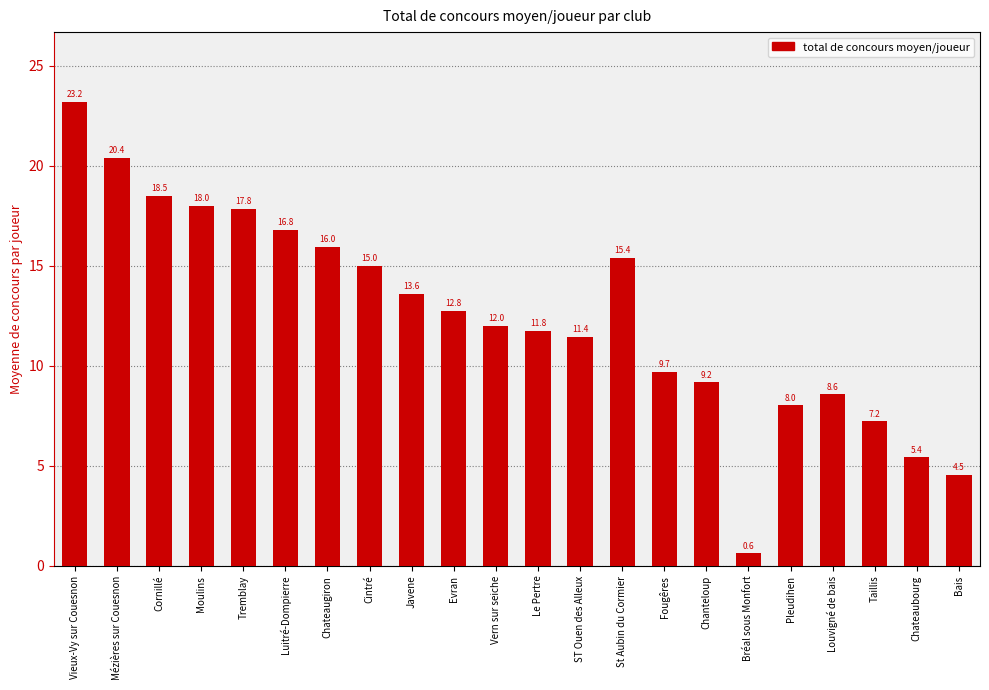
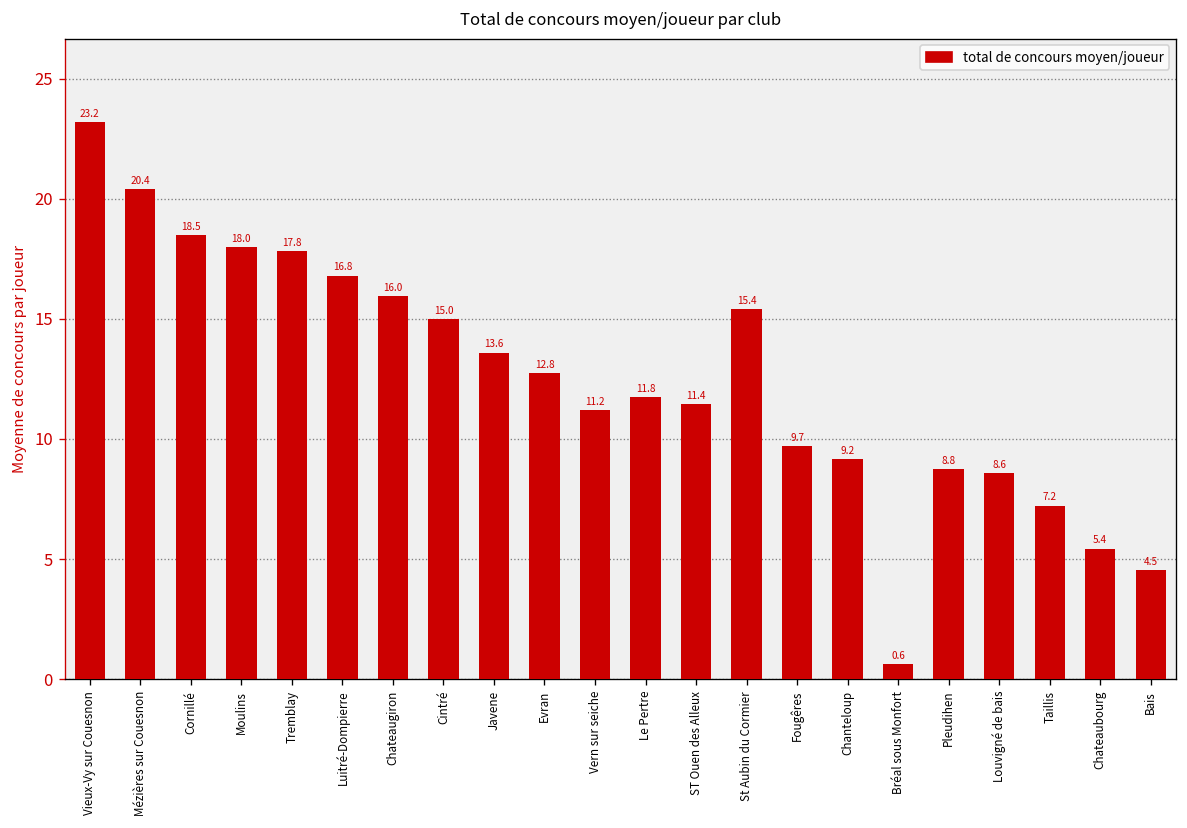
Vern sur seiche: 12.0 -> 11.2
Pleudihen: 8.0 -> 8.8
